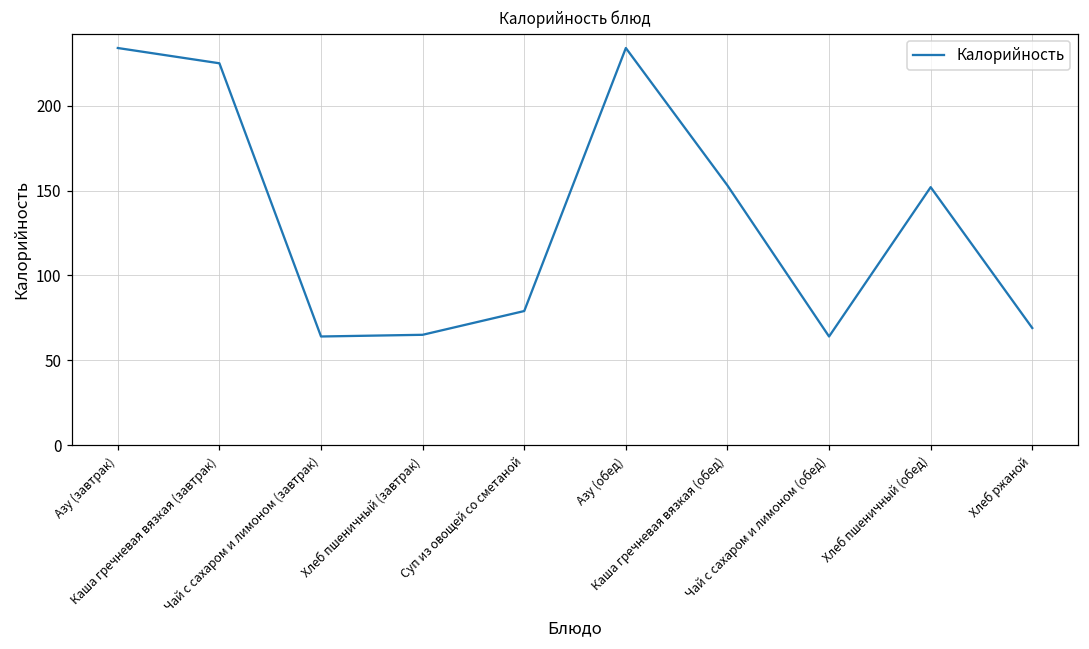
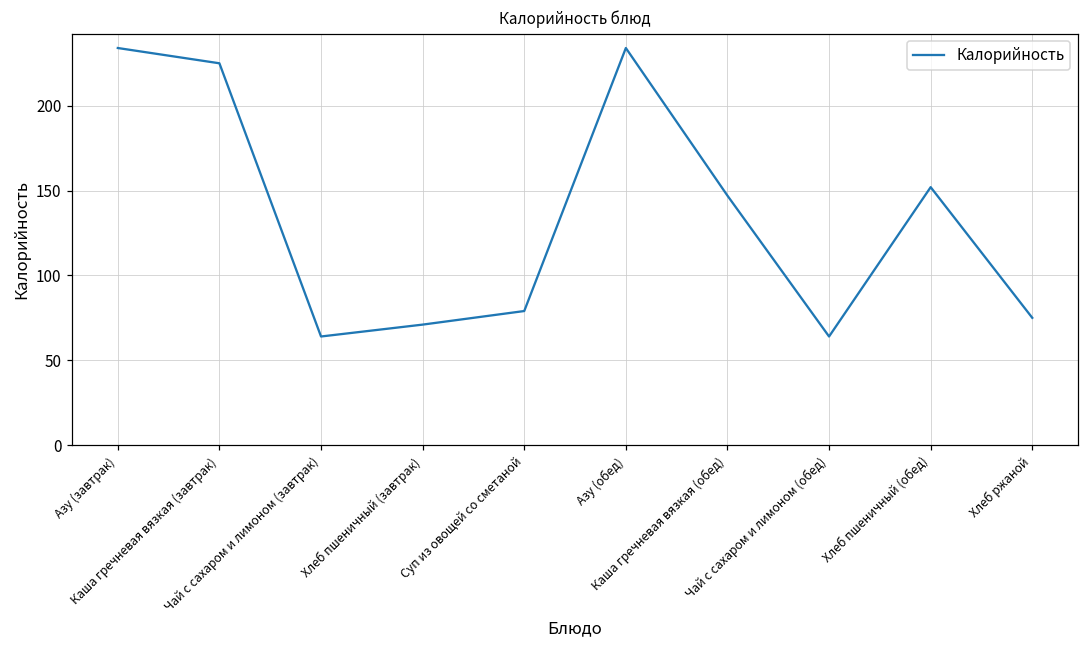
Хлеб пшеничный (завтрак): 65 -> 71
Каша гречневая вязкая (обед): 153 -> 147
Хлеб ржаной: 69 -> 75
